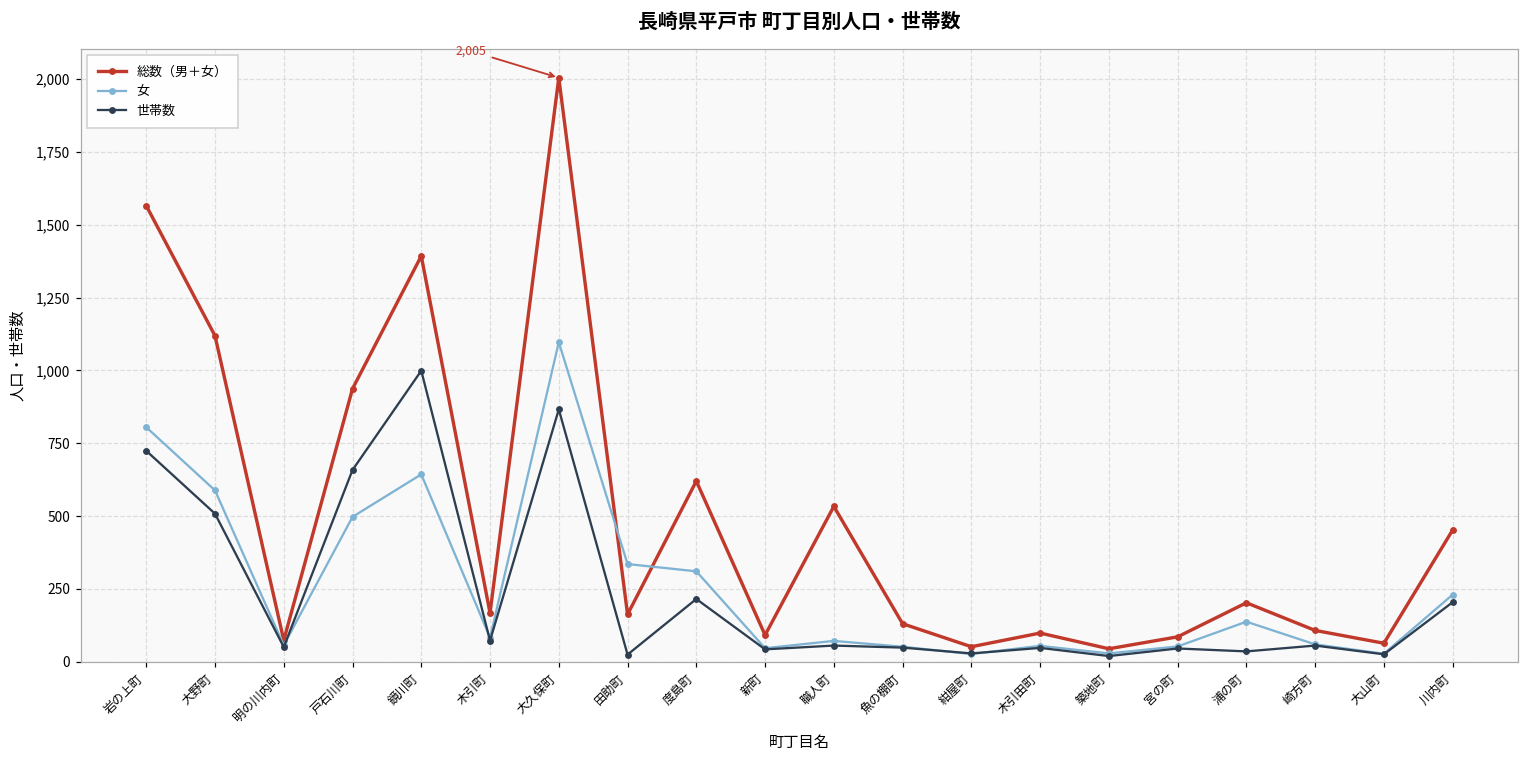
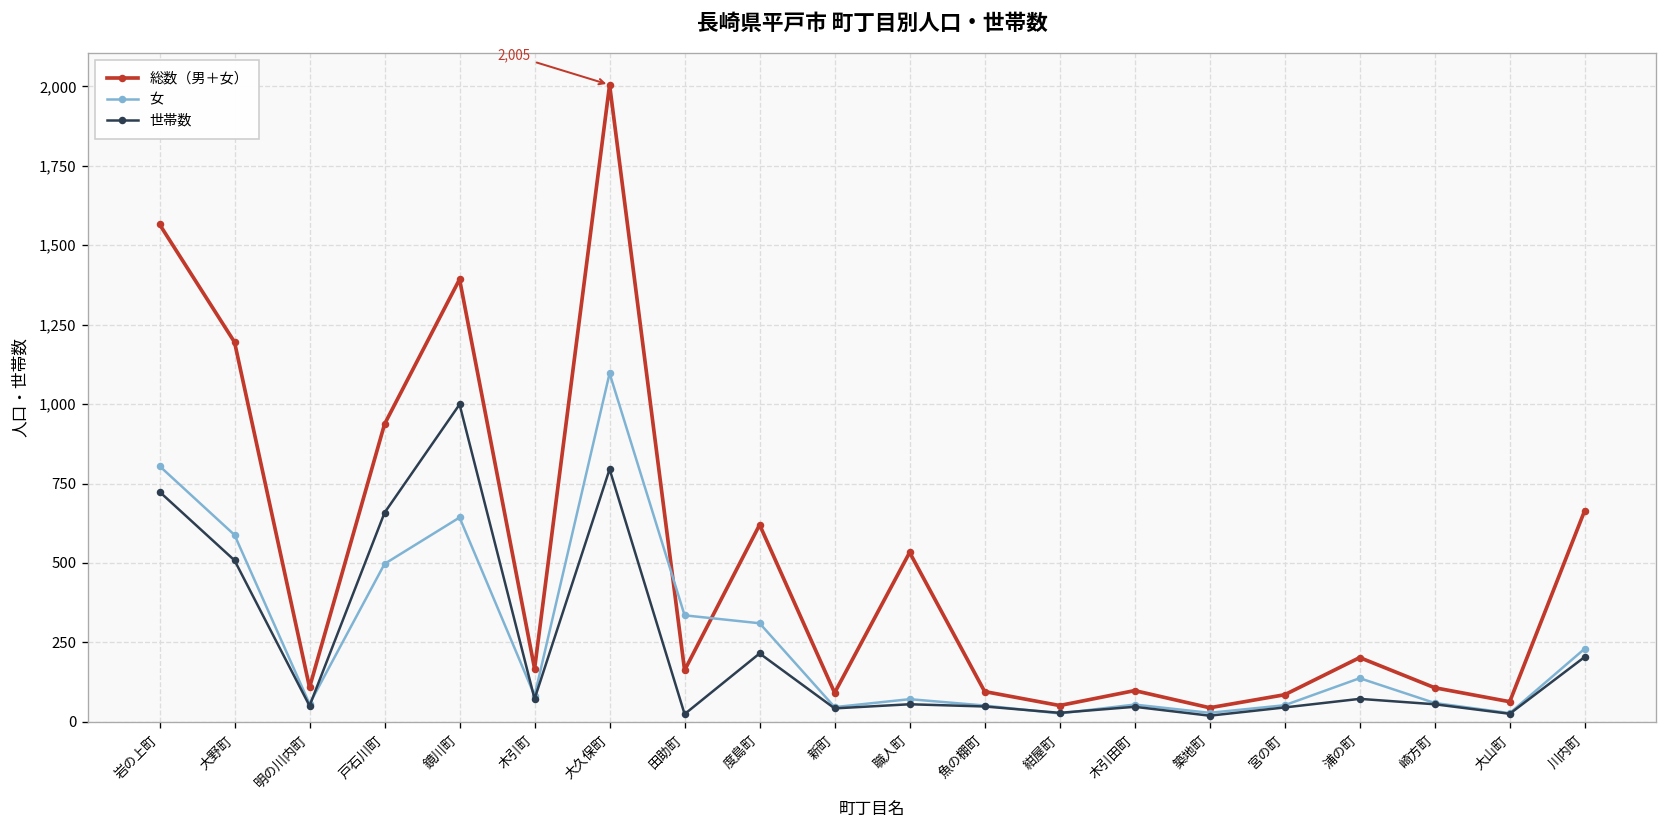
総数（男＋女）, 大野町: 1,120 -> 1,200
総数（男＋女）, 明の川内町: 70 -> 110
世帯数, 大久保町: 870 -> 800
総数（男＋女）, 魚の棚町: 130 -> 100
世帯数, 浦の町: 40 -> 70
総数（男＋女）, 川内町: 450 -> 670
